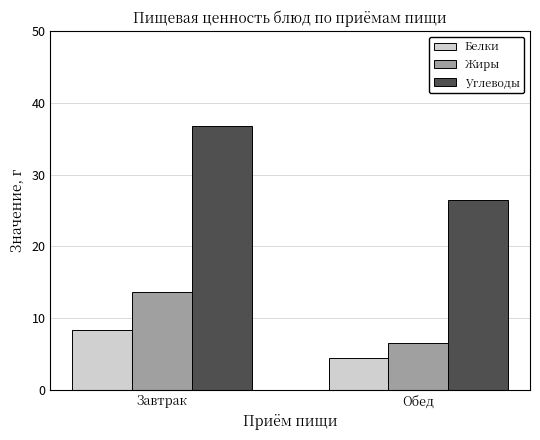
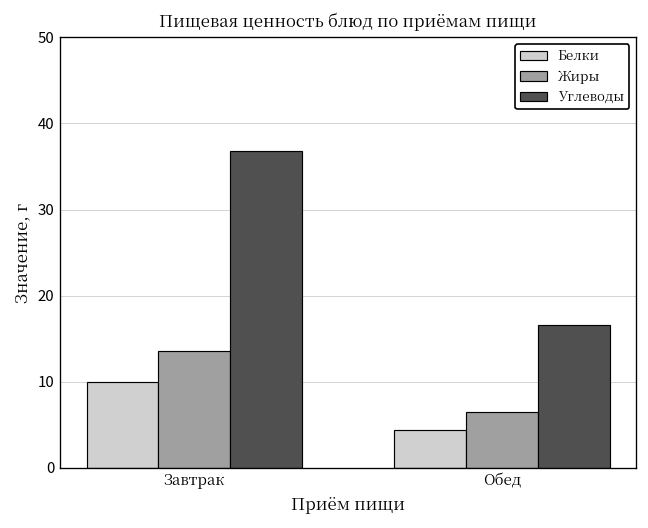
Белки, Завтрак: 8 -> 10
Углеводы, Обед: 26 -> 17
